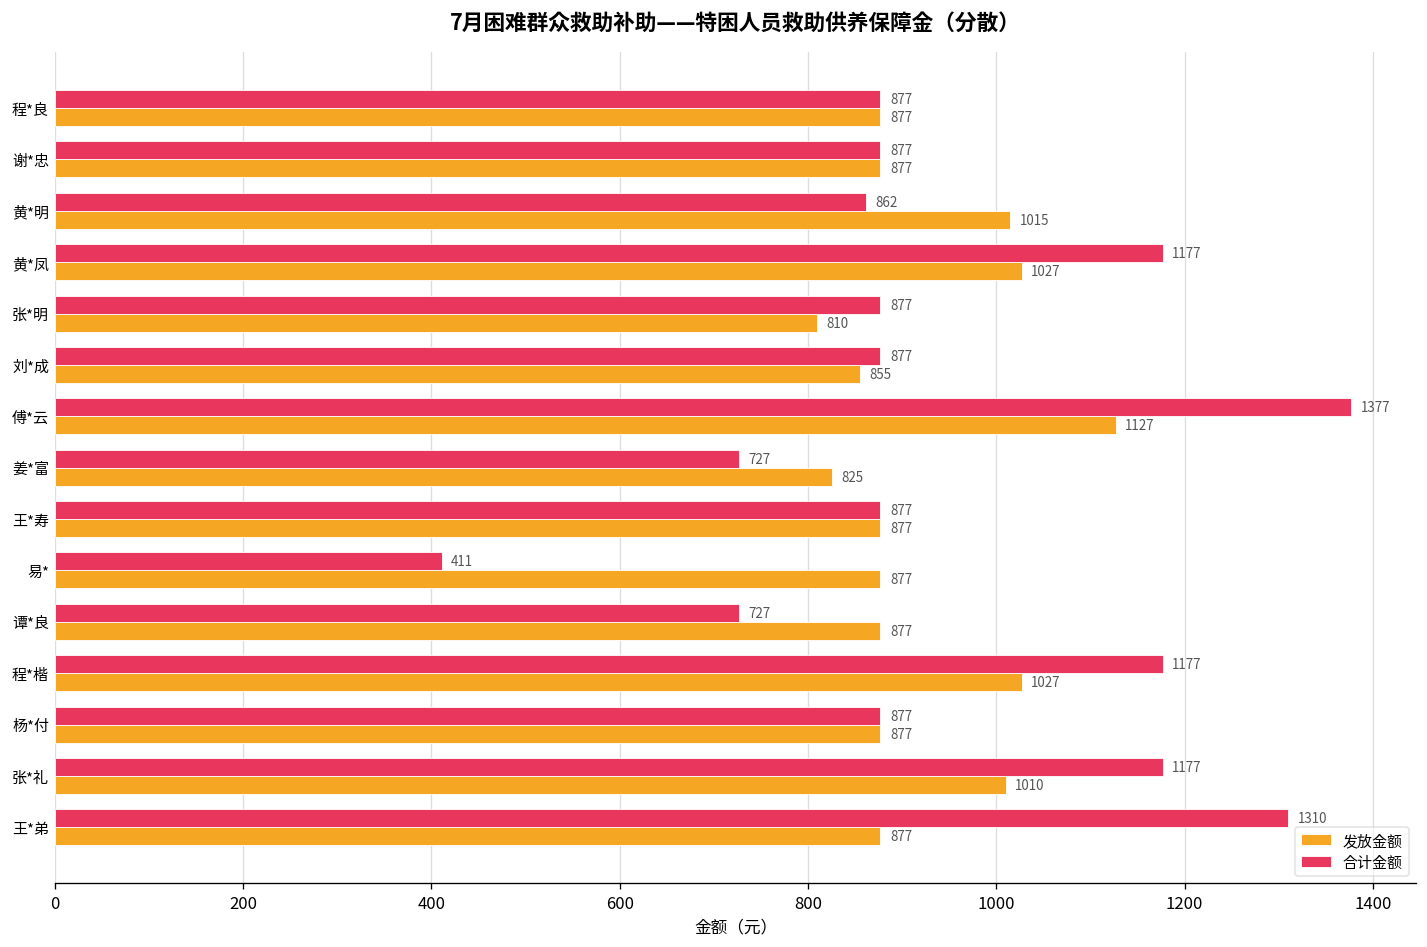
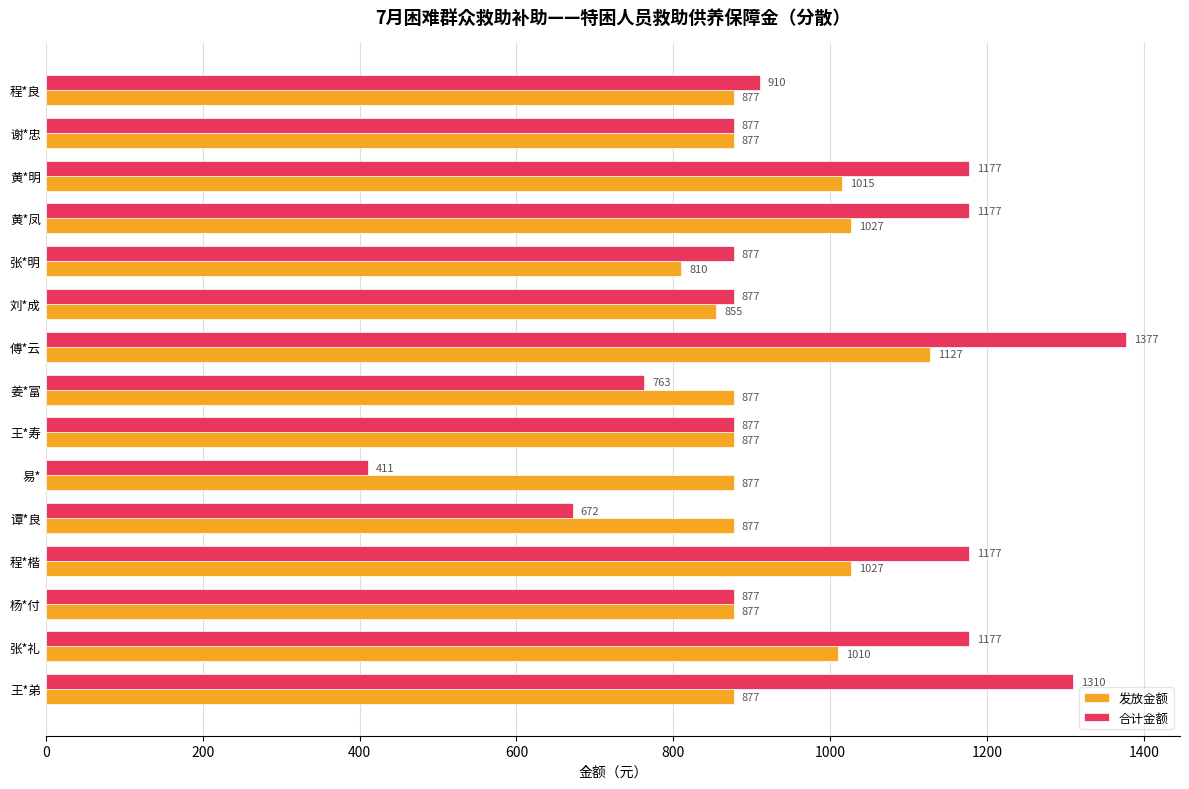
合计金额, 程*良: 877 -> 910
合计金额, 黄*明: 862 -> 1177
合计金额, 姜*富: 727 -> 763
发放金额, 姜*富: 825 -> 877
合计金额, 谭*良: 727 -> 672
